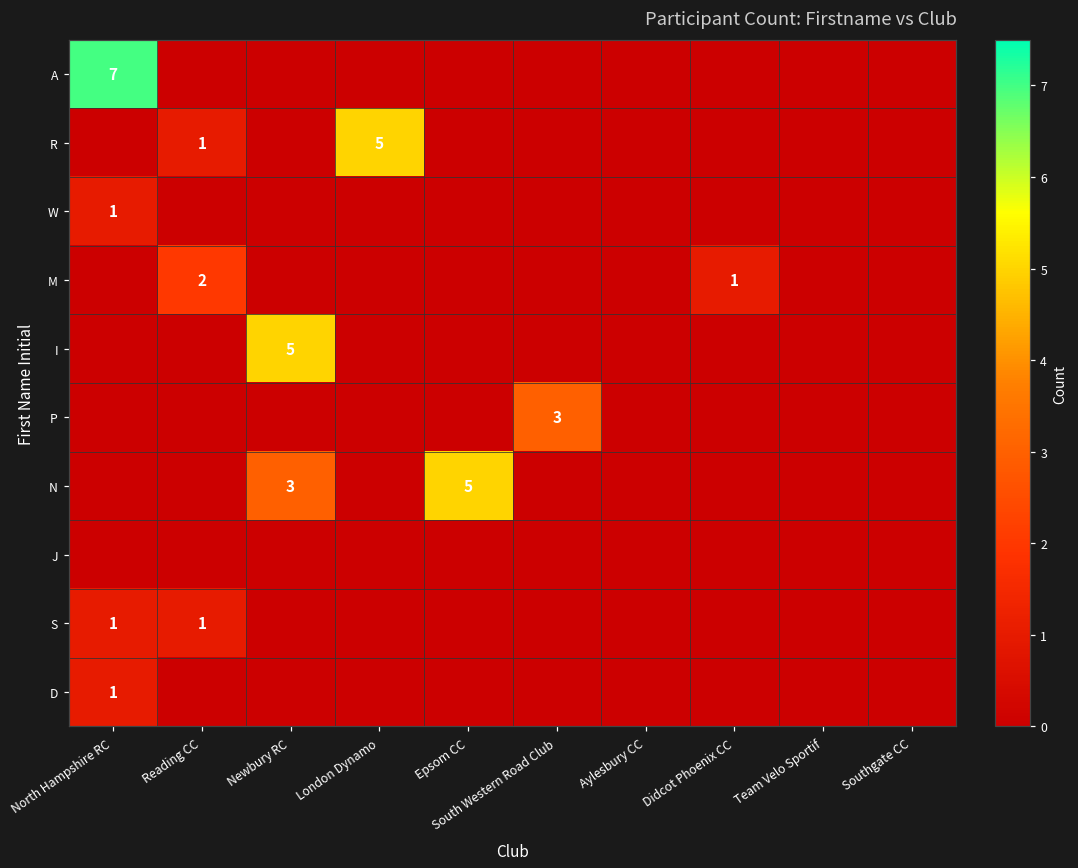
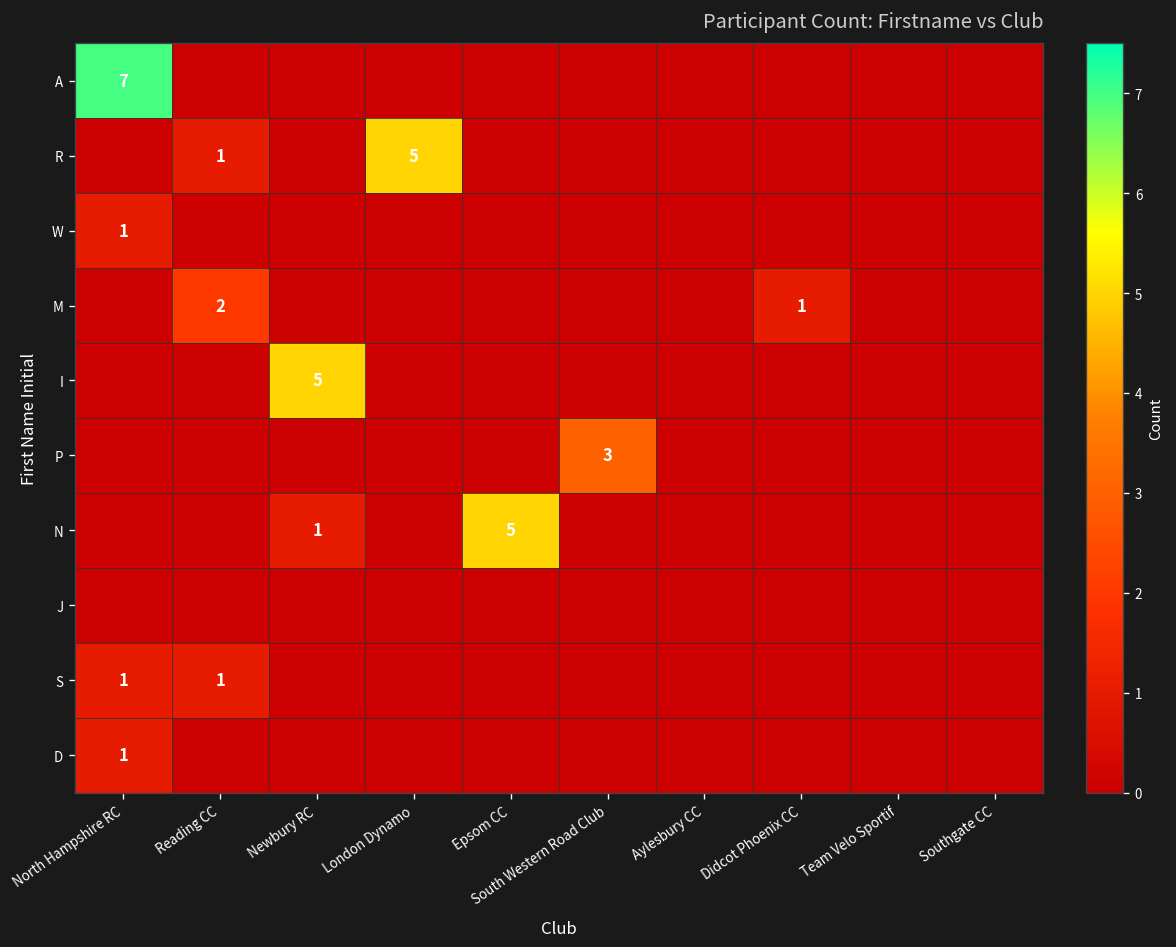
N, Newbury RC: 3 -> 1
